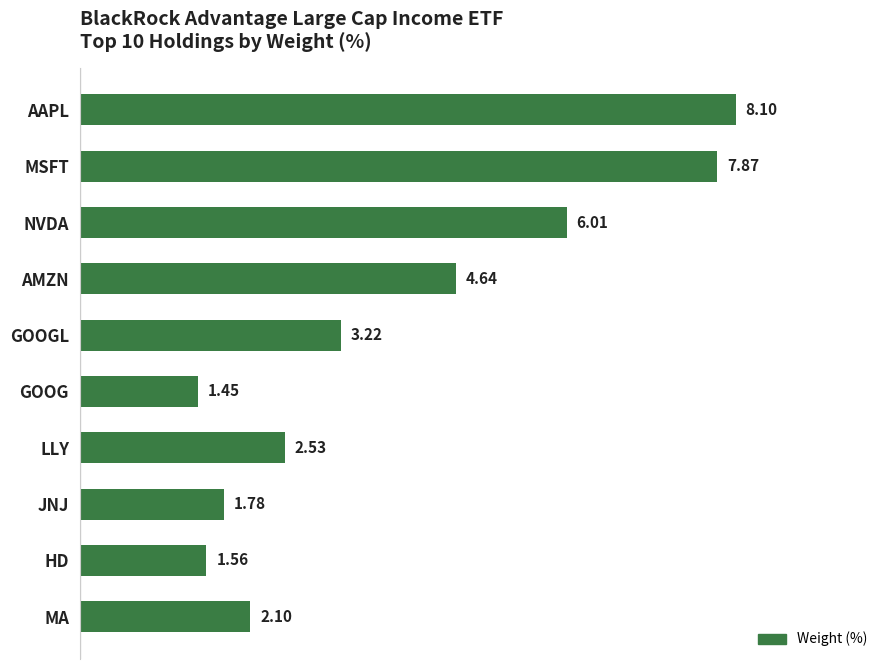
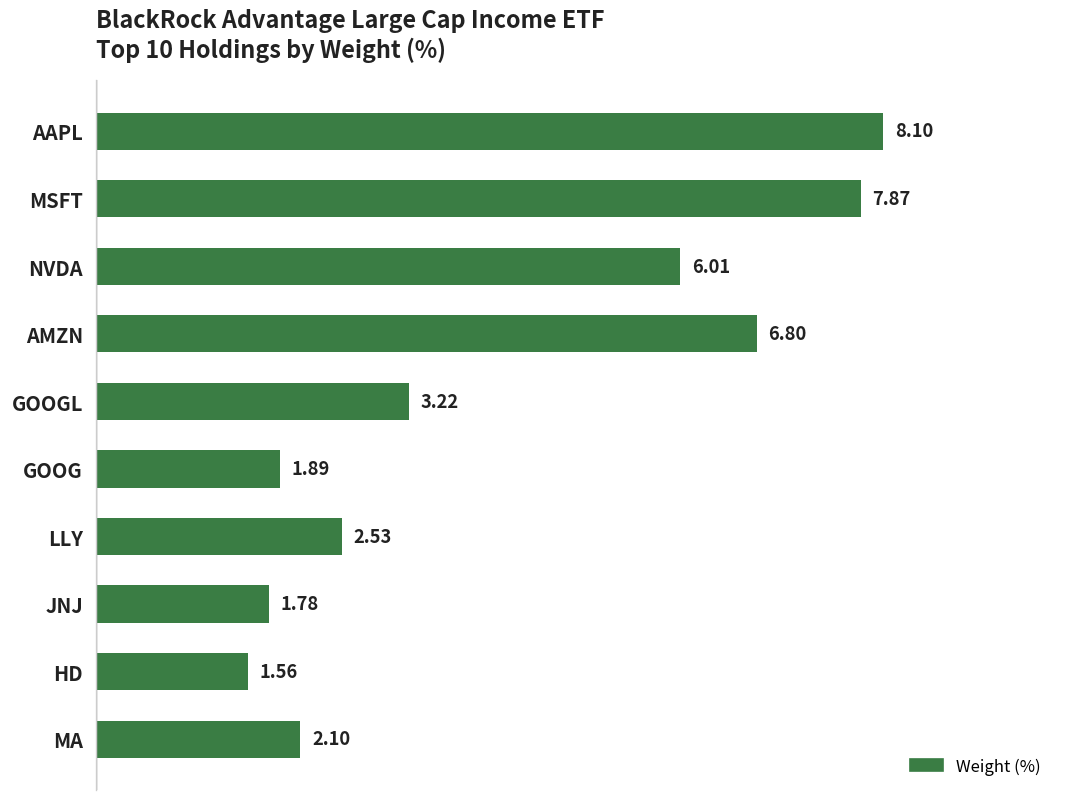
AMZN: 4.64 -> 6.80
GOOG: 1.45 -> 1.89
